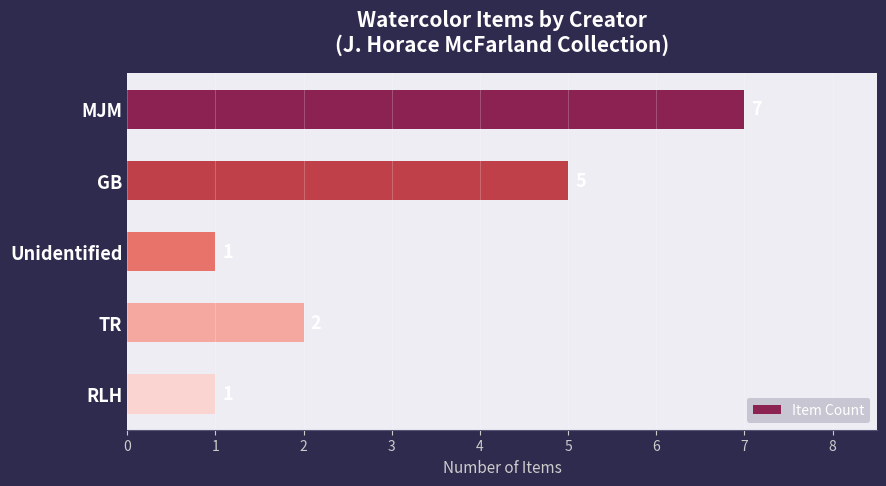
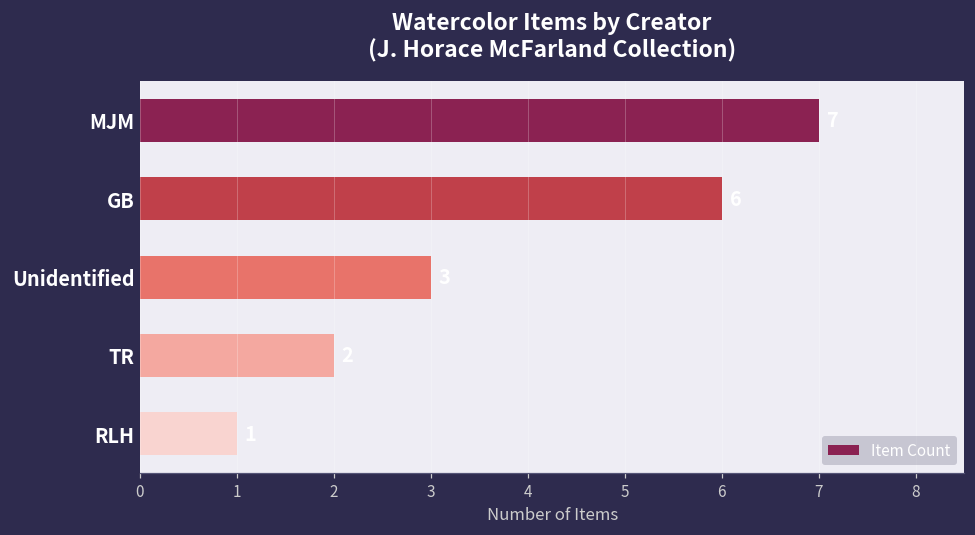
GB: 5 -> 6
Unidentified: 1 -> 3
